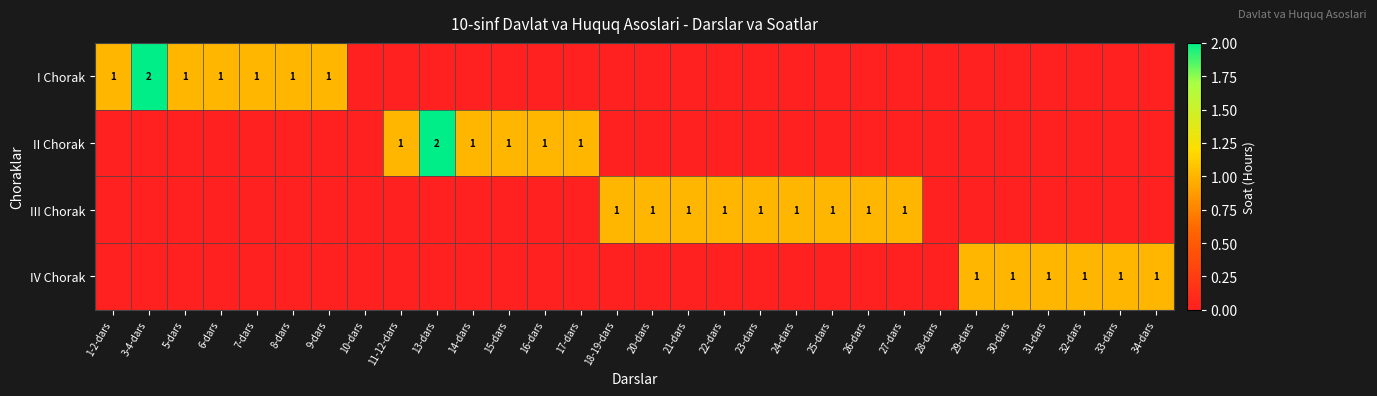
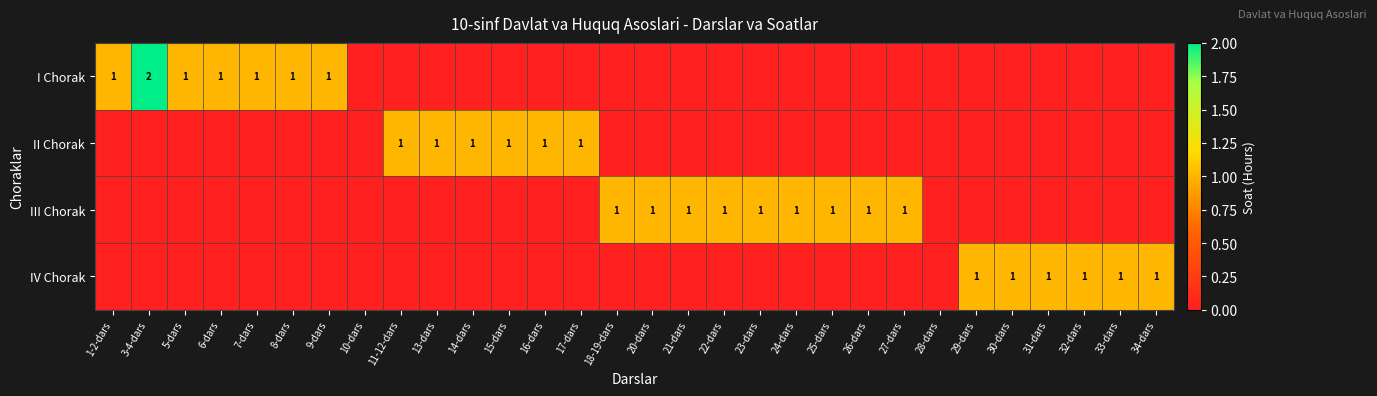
II Chorak, 13-dars: 2 -> 1
